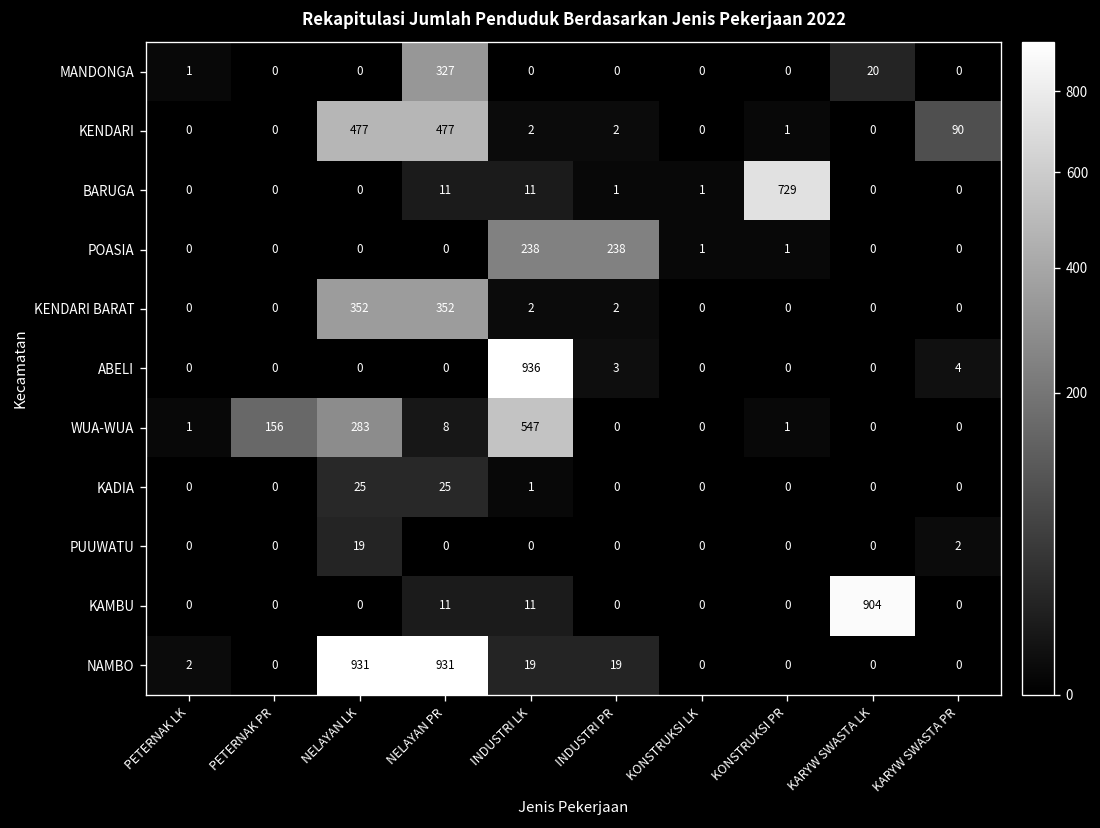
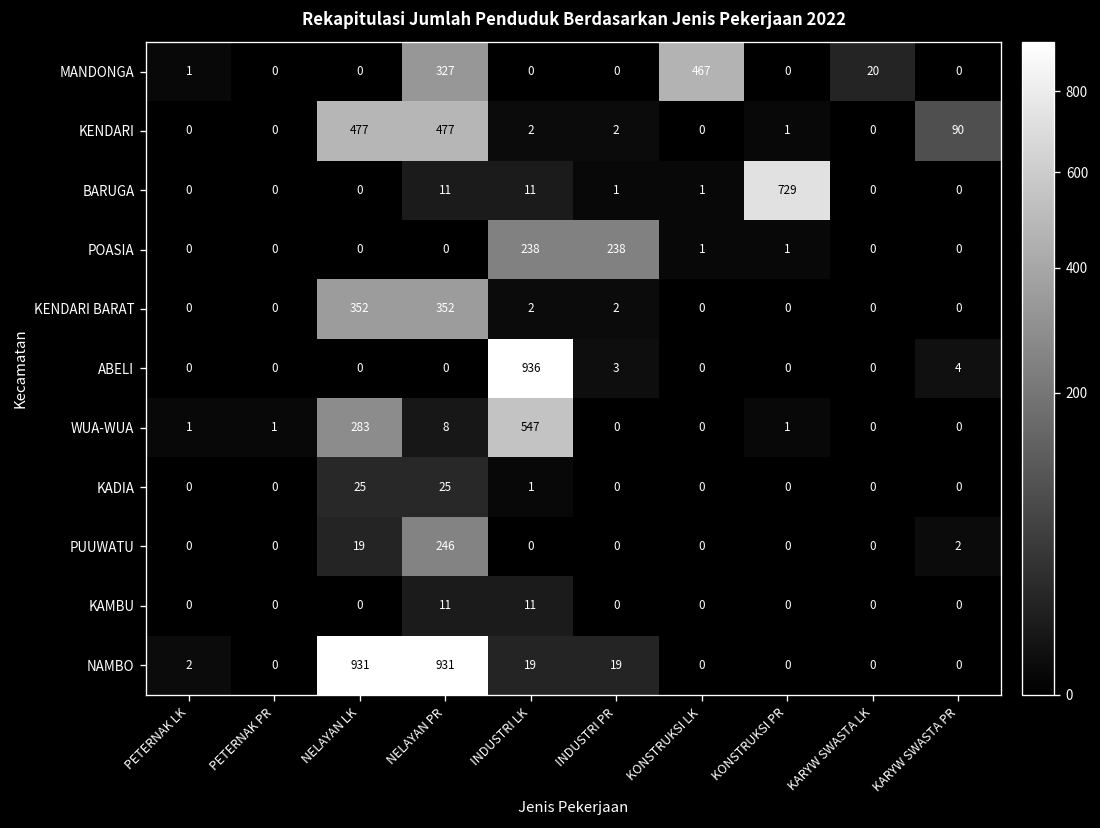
MANDONGA, KONSTRUKSI LK: 0 -> 467
WUA-WUA, PETERNAK PR: 156 -> 1
PUUWATU, NELAYAN PR: 0 -> 246
KAMBU, KARYW SWASTA LK: 904 -> 0
